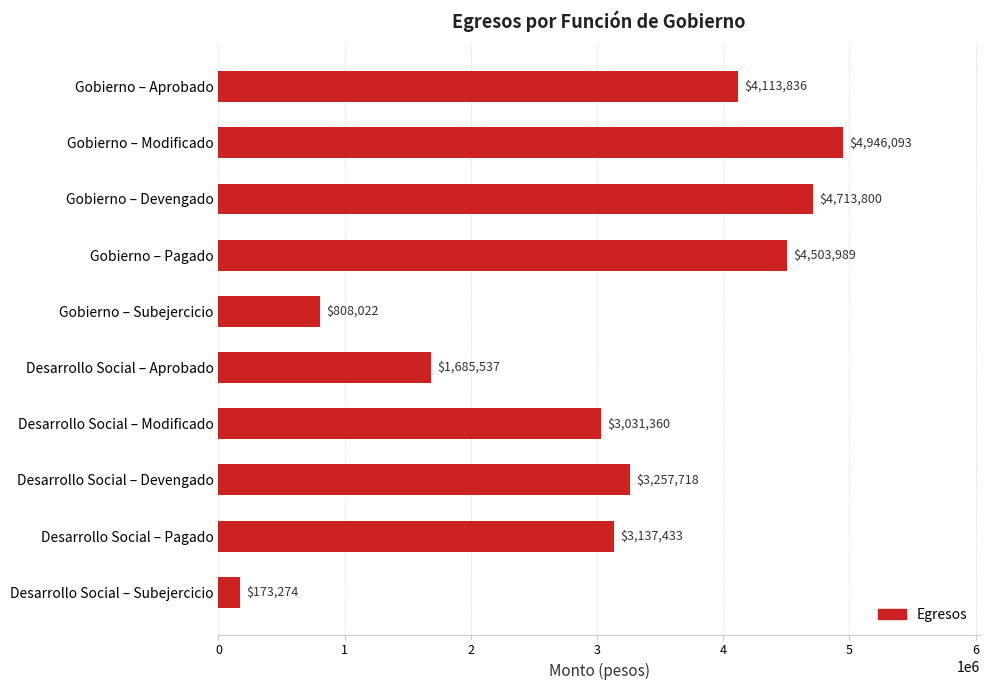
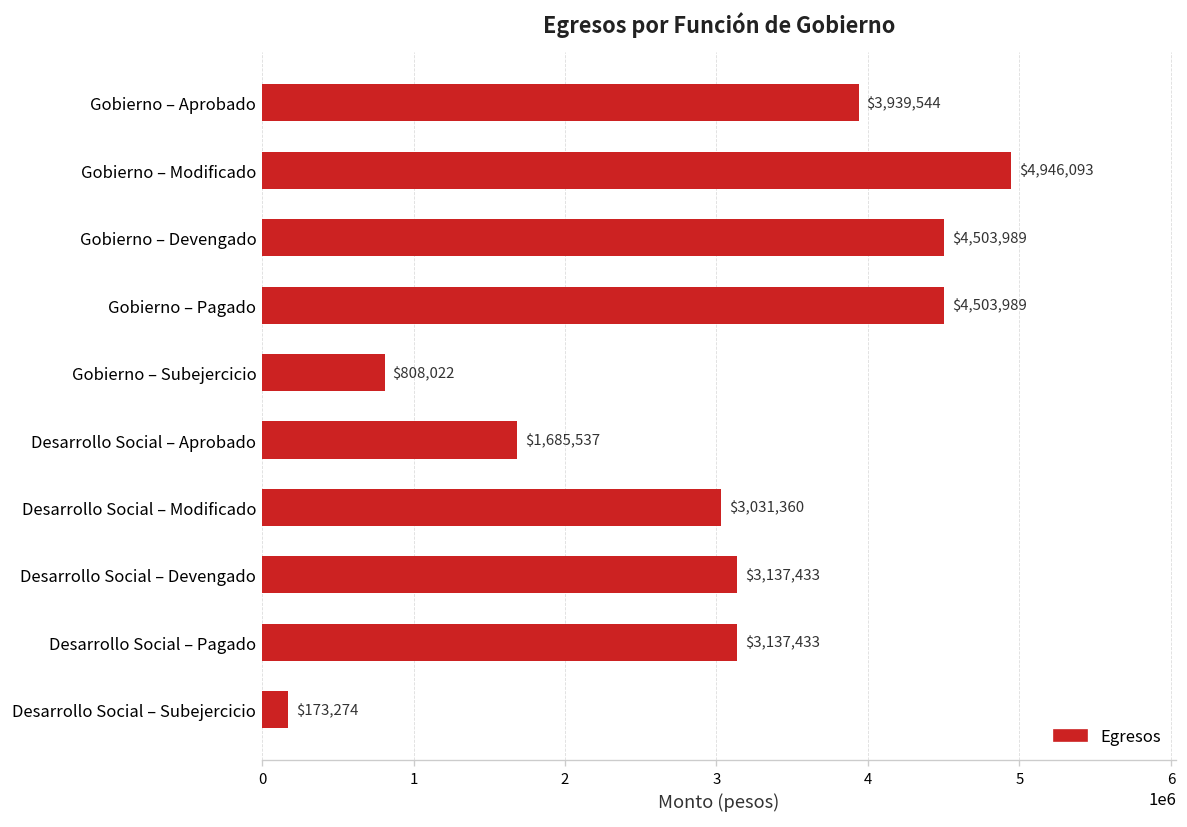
Gobierno – Aprobado: $4,113,836 -> $3,939,544
Gobierno – Devengado: $4,713,800 -> $4,503,989
Desarrollo Social – Devengado: $3,257,718 -> $3,137,433
